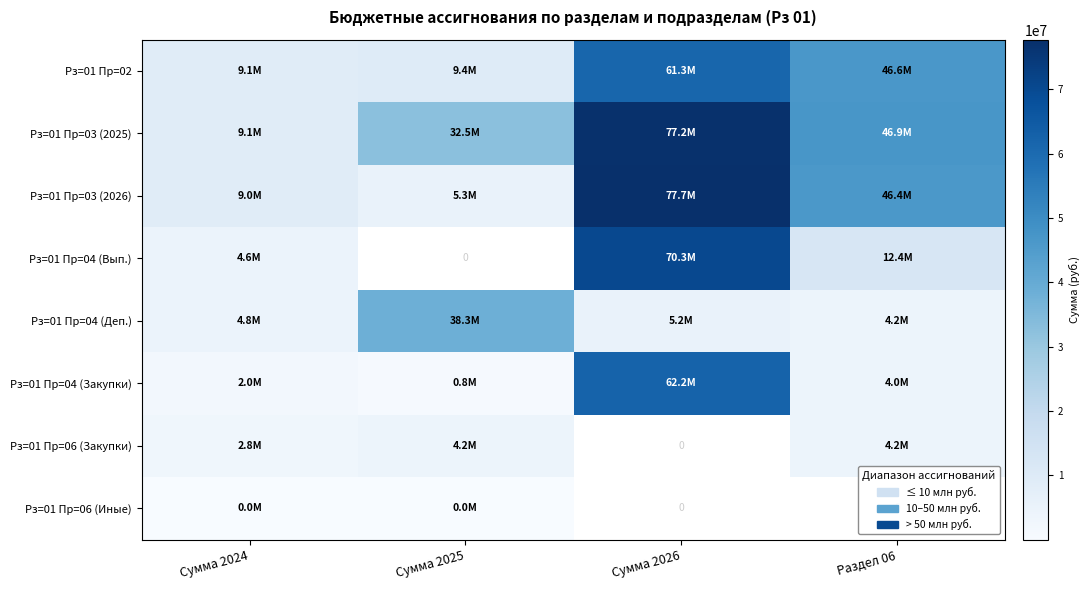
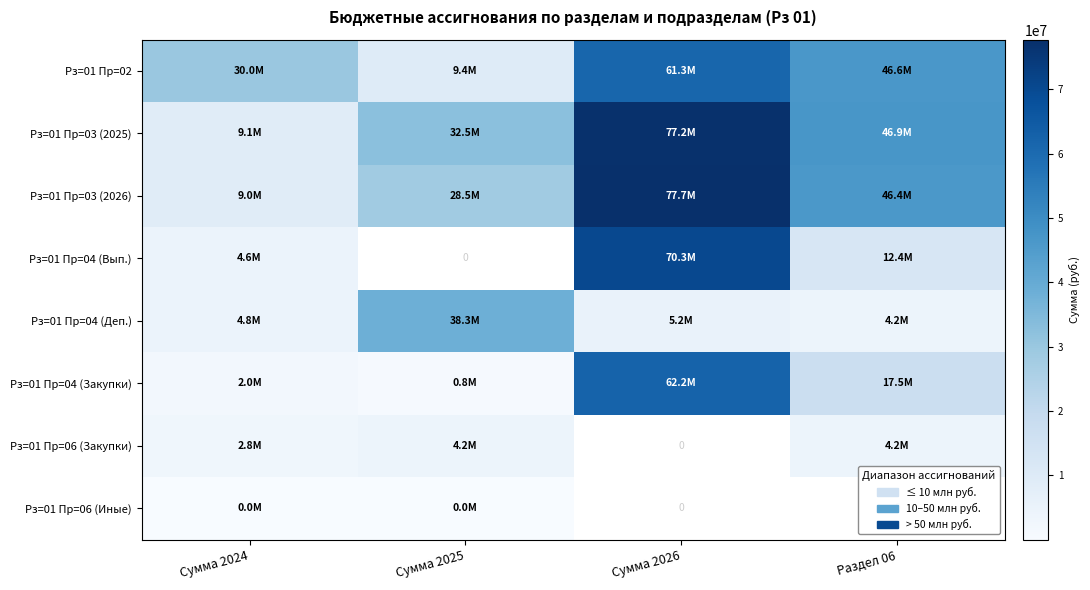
Рз=01 Пр=02, Сумма 2024: 9.1M -> 30.0M
Рз=01 Пр=03 (2026), Сумма 2025: 5.3M -> 28.5M
Рз=01 Пр=04 (Закупки), Раздел 06: 4.0M -> 17.5M
